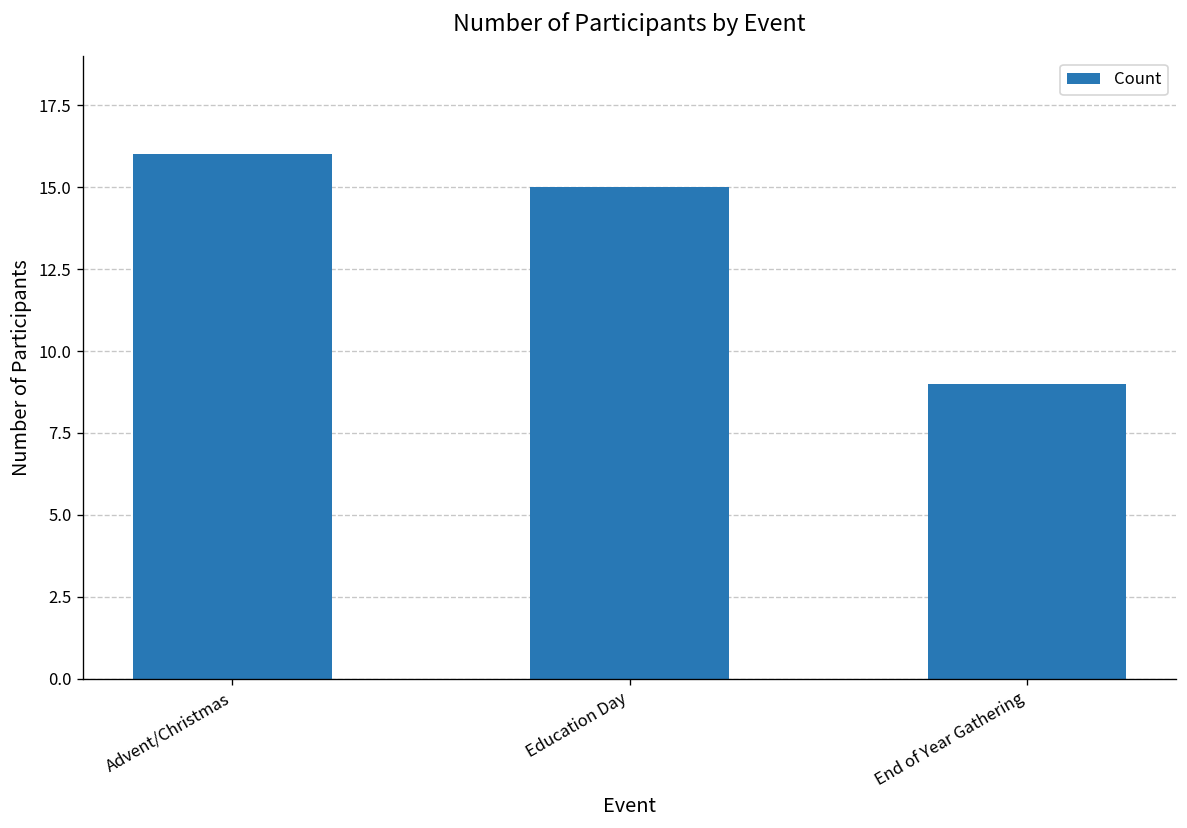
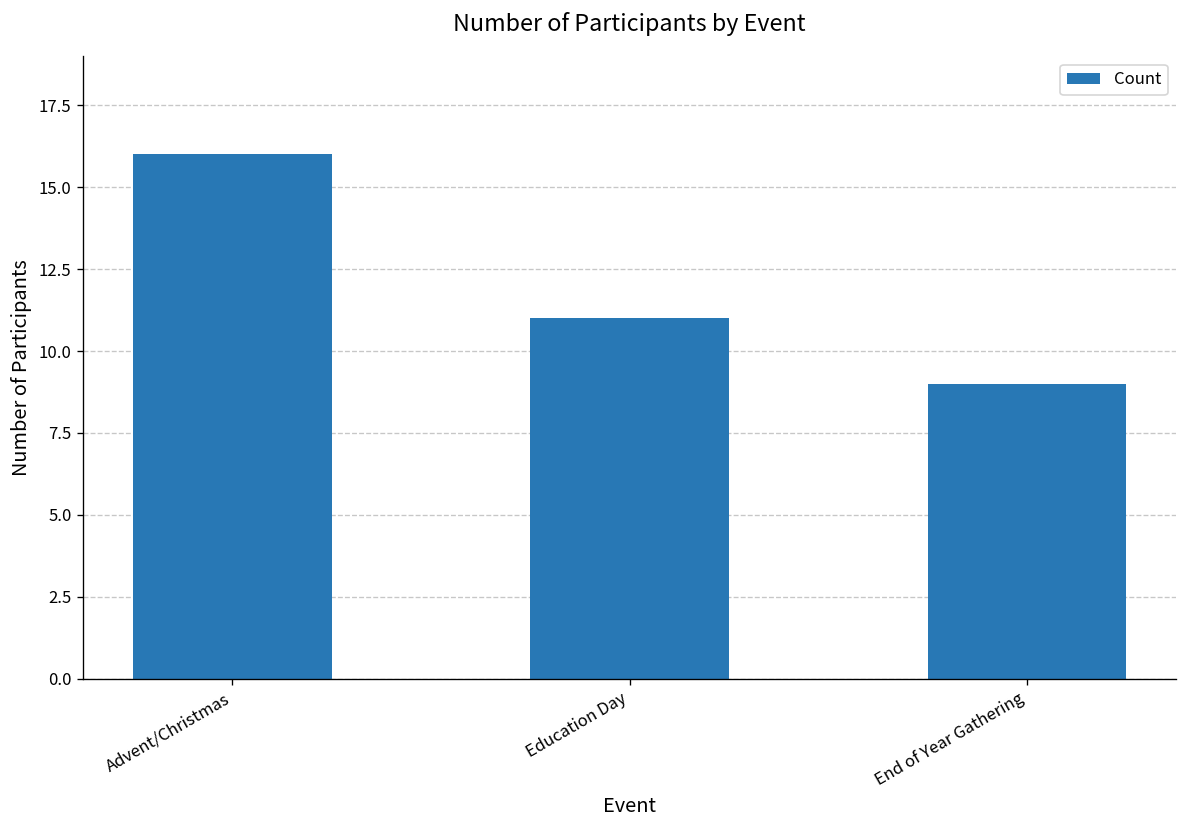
Education Day: 15 -> 11
